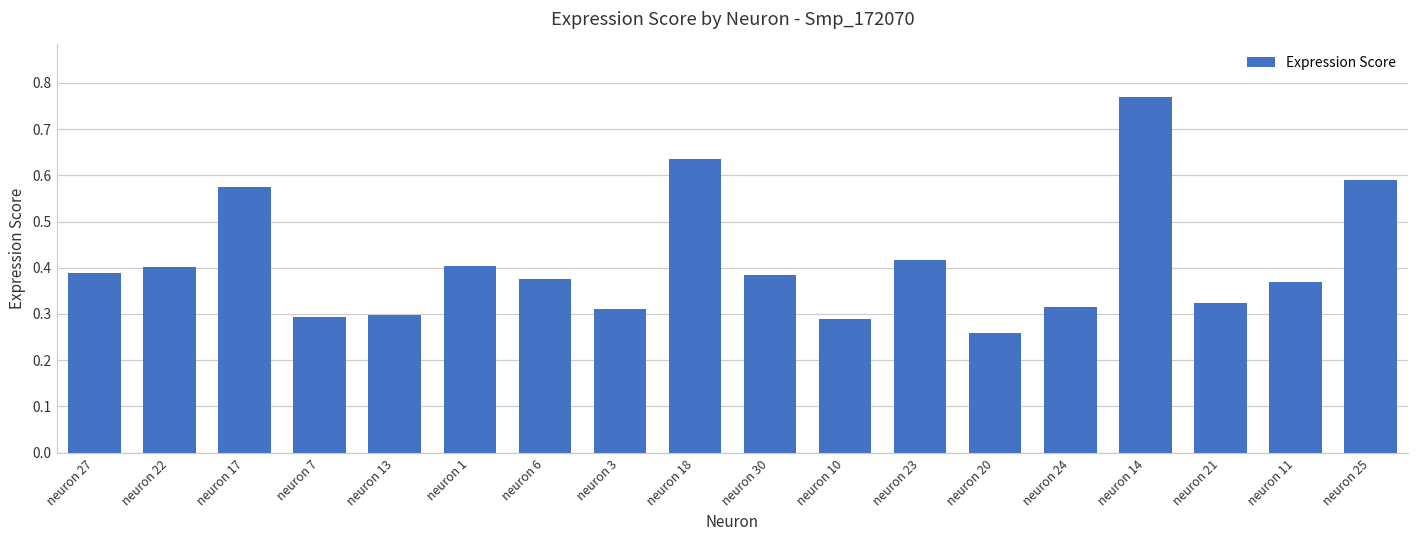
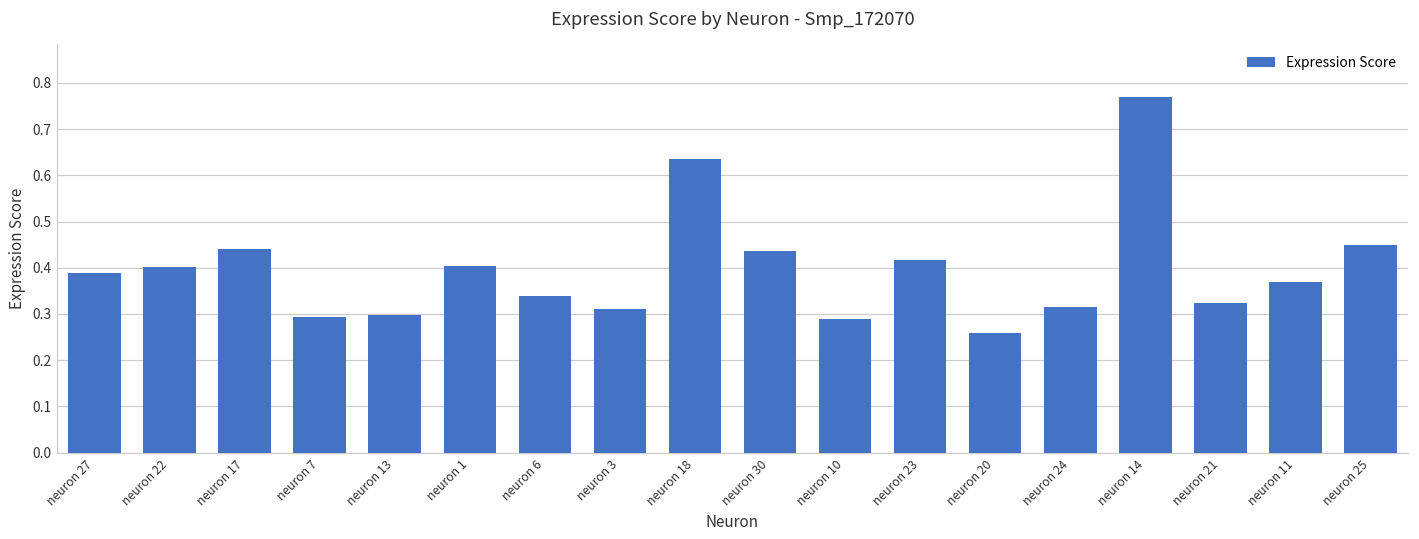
neuron 17: 0.57 -> 0.44
neuron 6: 0.37 -> 0.34
neuron 30: 0.38 -> 0.44
neuron 25: 0.59 -> 0.45
